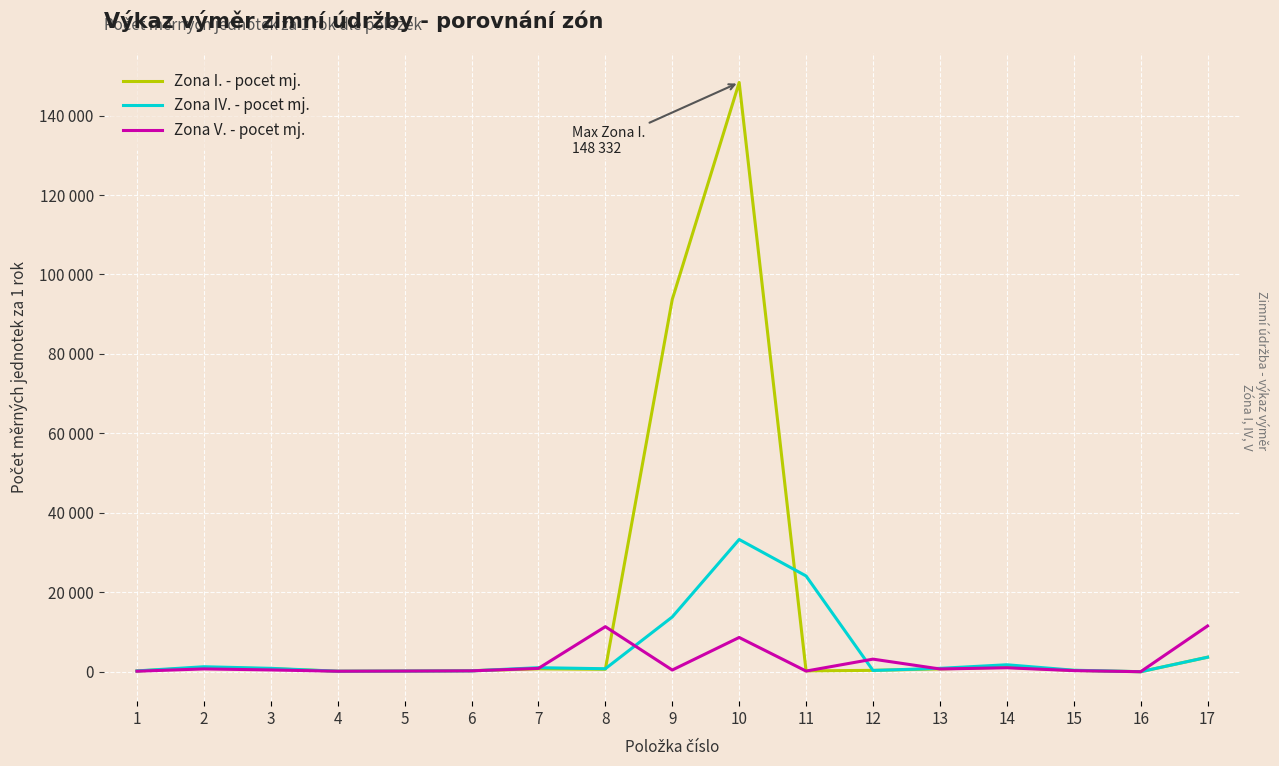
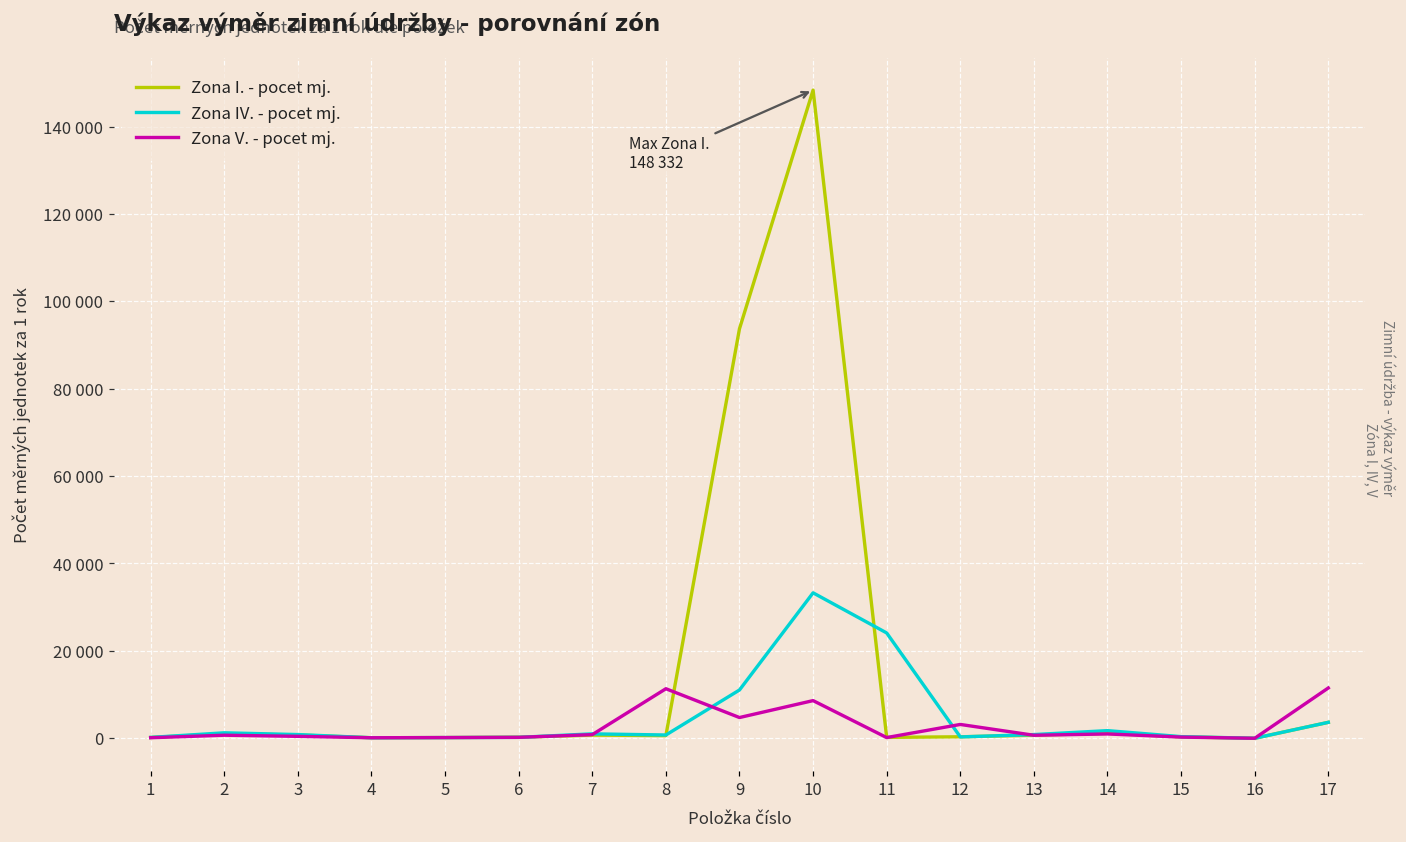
Zona IV. - pocet mj., 9: 14000 -> 11000
Zona V. - pocet mj., 9: 0 -> 5000
